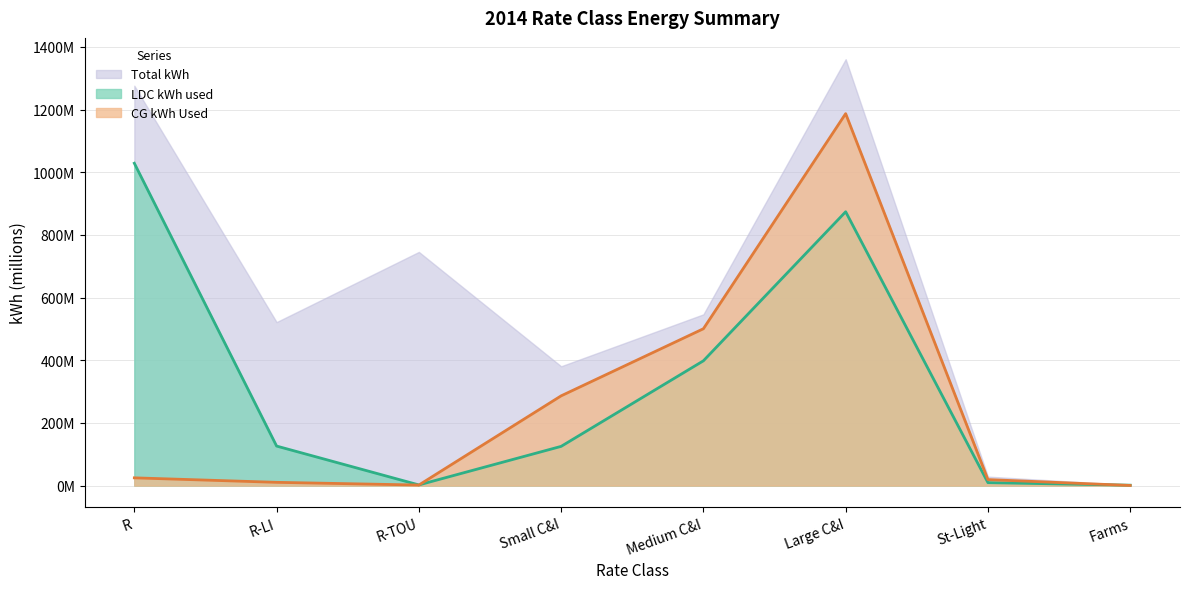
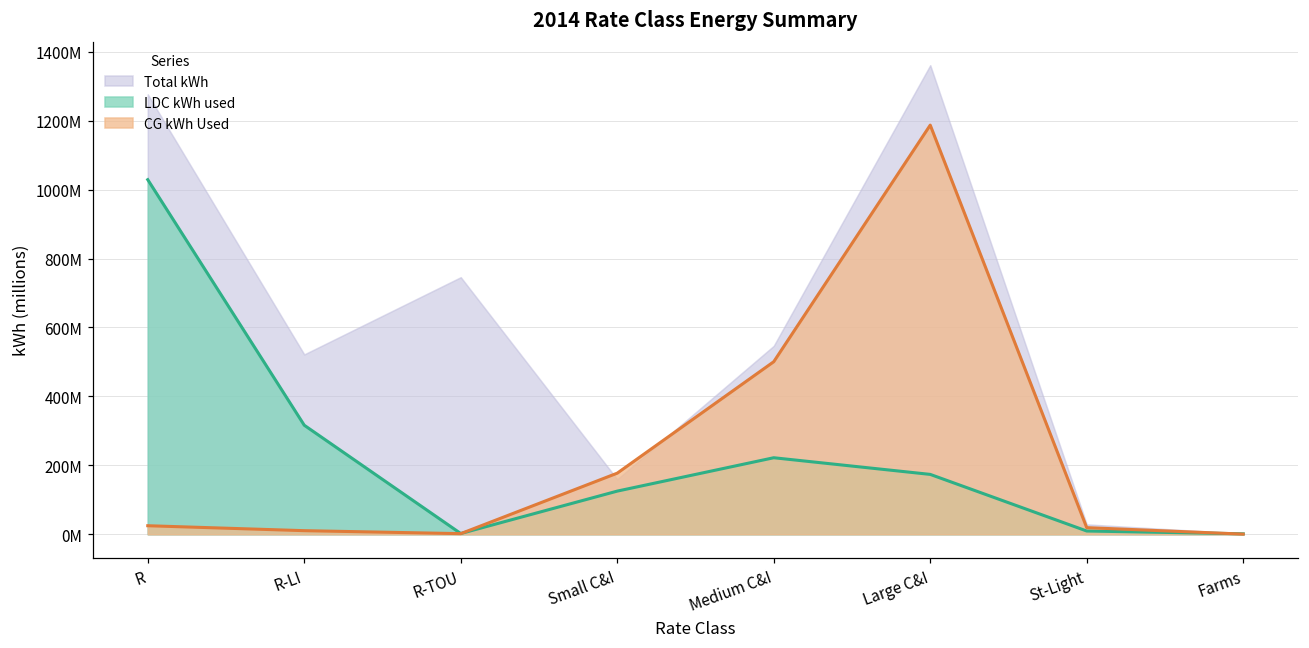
LDC kWh used, R-LI: 130000000 -> 320000000
Total kWh, Small C&I: 380000000 -> 160000000
CG kWh Used, Small C&I: 290000000 -> 180000000
LDC kWh used, Medium C&I: 400000000 -> 220000000
LDC kWh used, Large C&I: 870000000 -> 170000000
